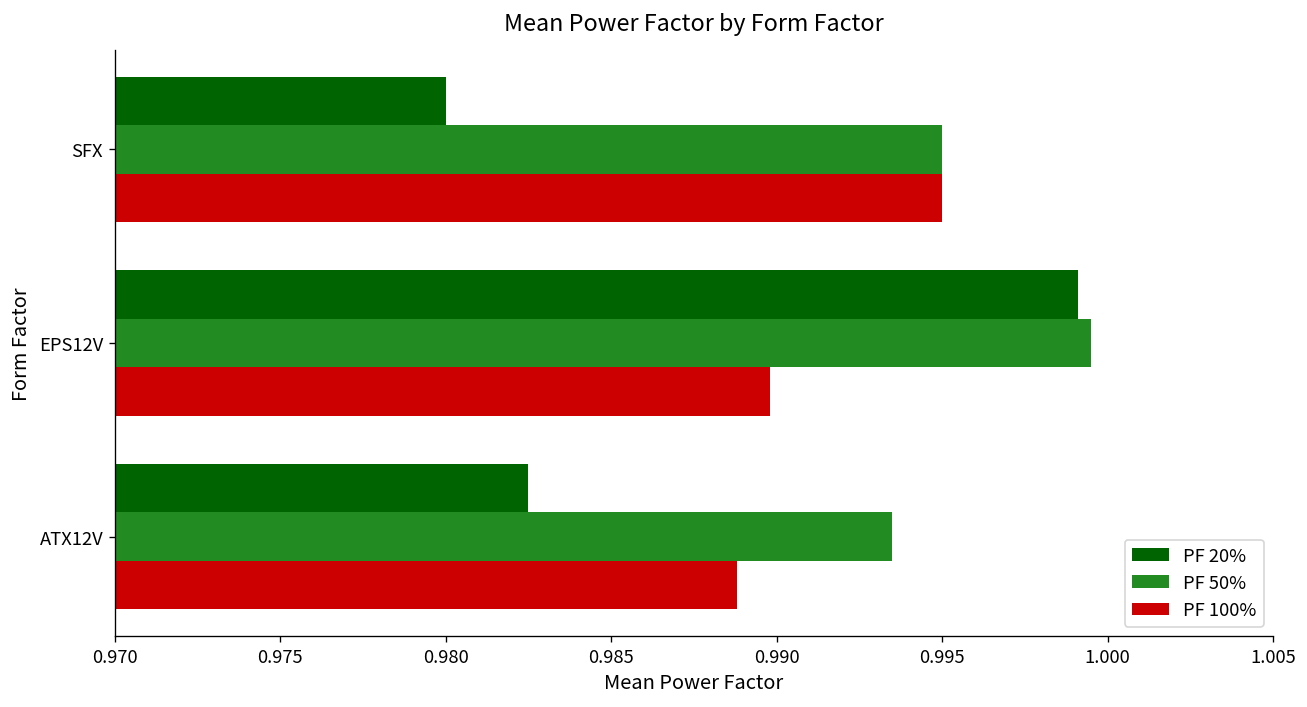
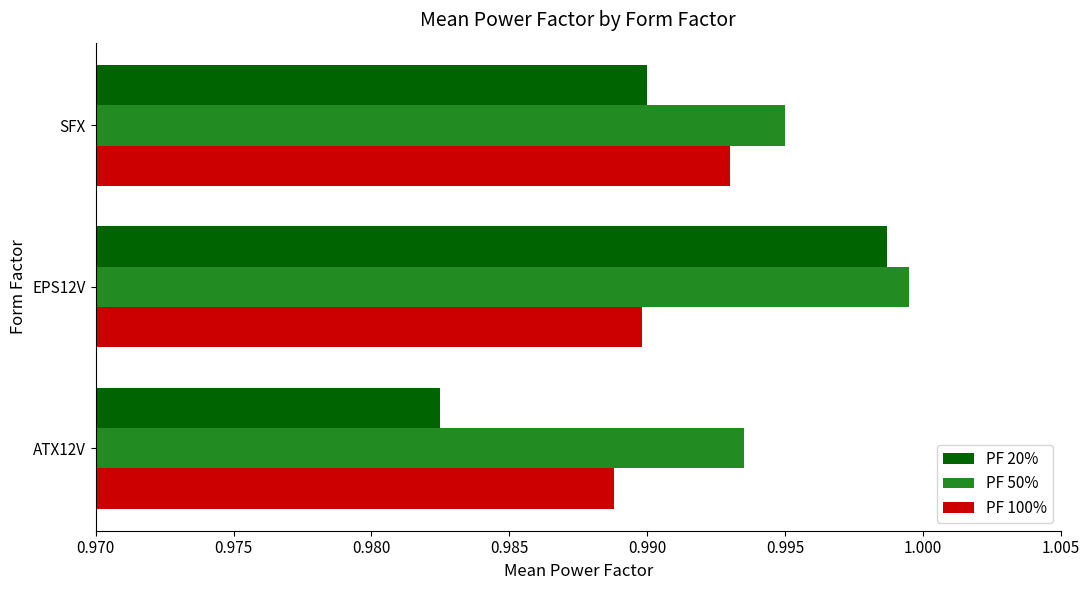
PF 20%, SFX: 0.98 -> 0.99
PF 100%, SFX: 0.995 -> 0.993
PF 20%, EPS12V: 0.9991 -> 0.9987
